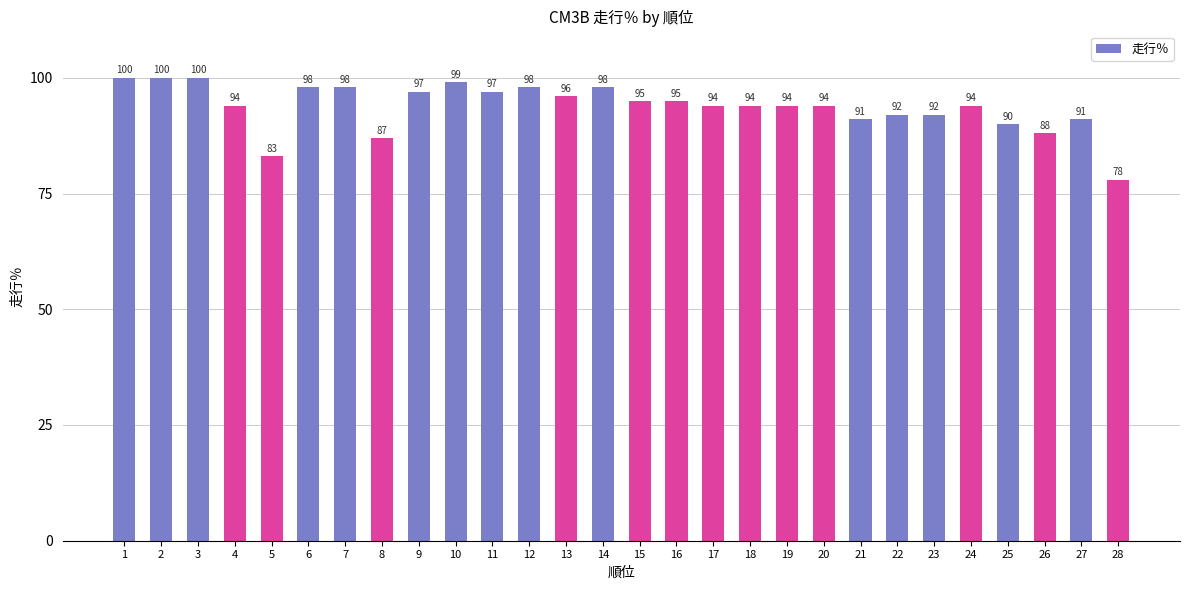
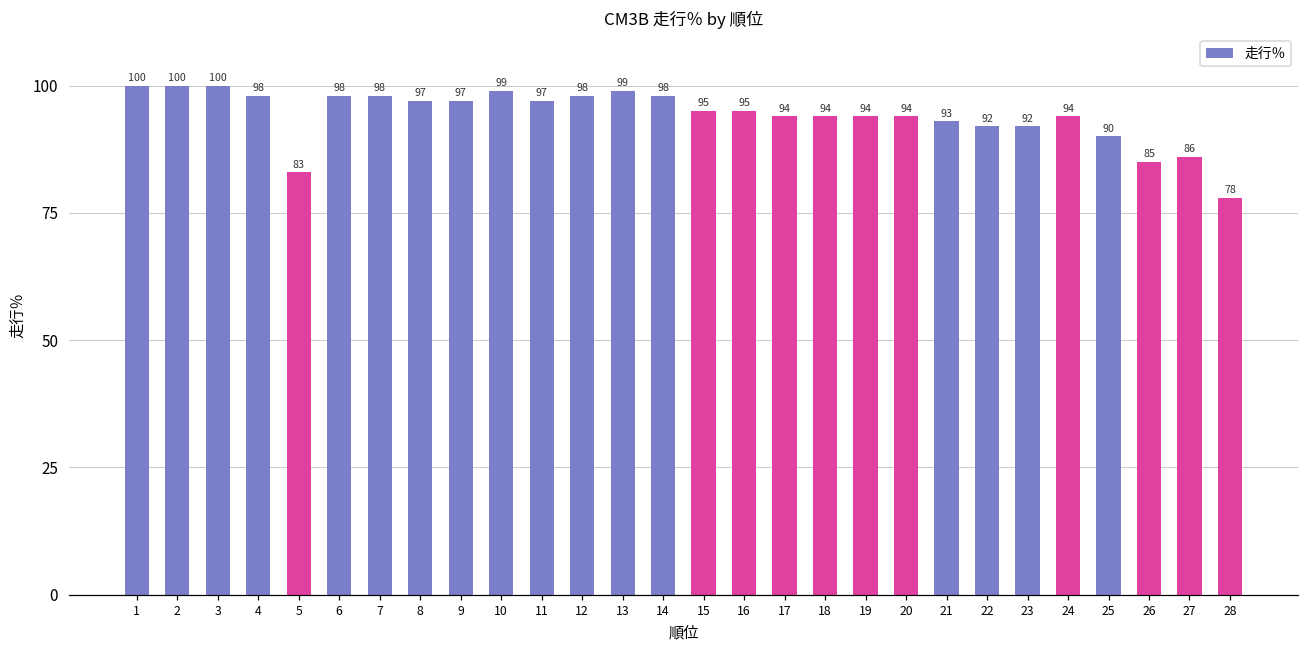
4: 94 -> 98
8: 87 -> 97
13: 96 -> 99
21: 91 -> 93
26: 88 -> 85
27: 91 -> 86
